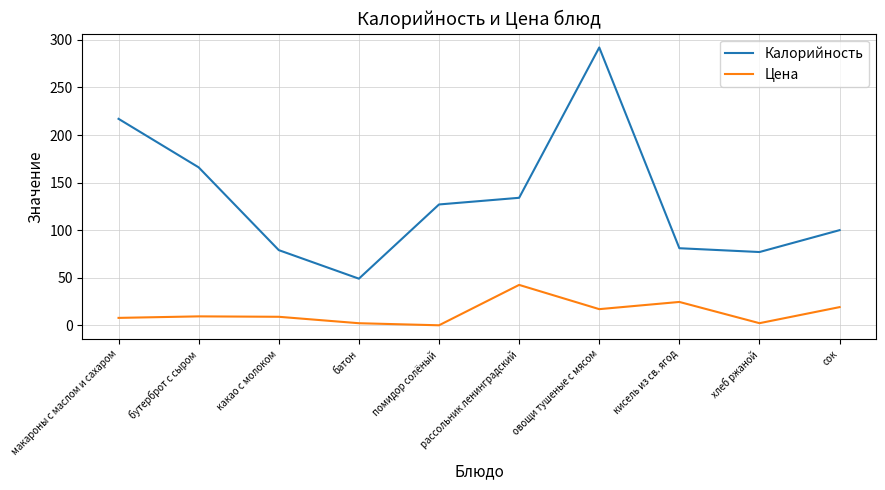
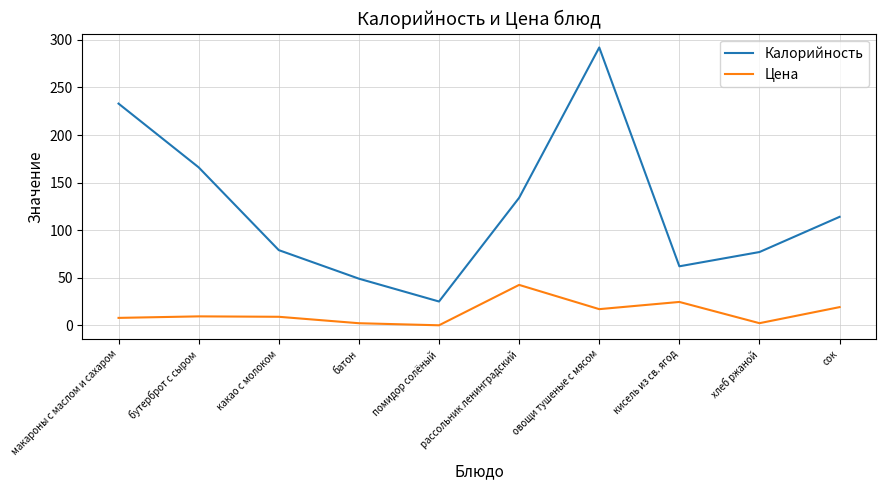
Калорийность, макароны с маслом и сахаром: 220 -> 230
Калорийность, помидор солёный: 130 -> 30
Калорийность, кисель из св. ягод: 80 -> 60
Калорийность, сок: 100 -> 110
